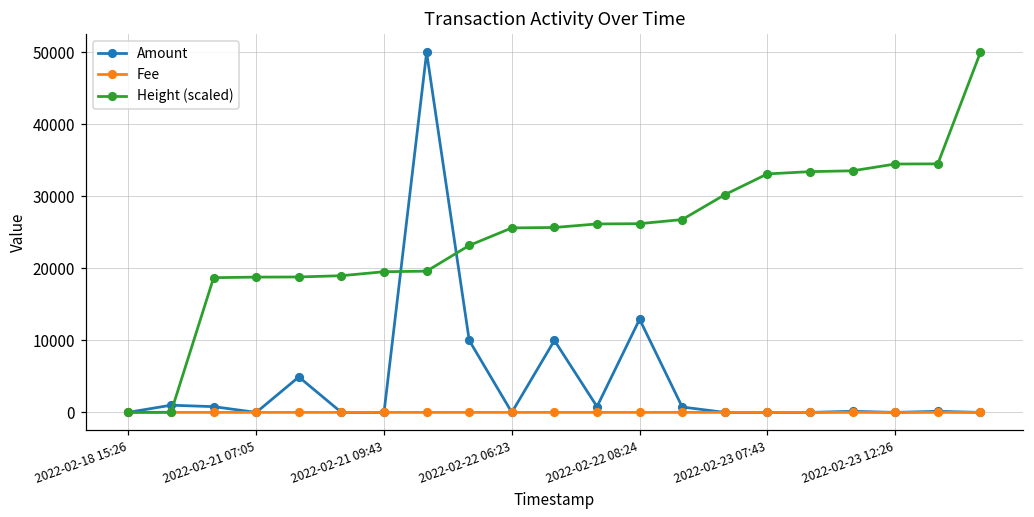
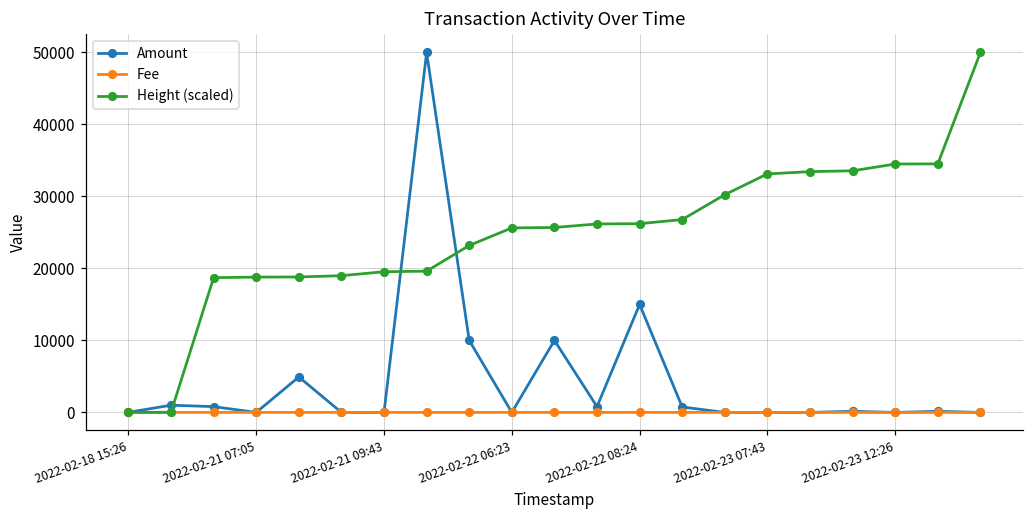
Amount, 2022-02-22 08:24: 13000 -> 15000
